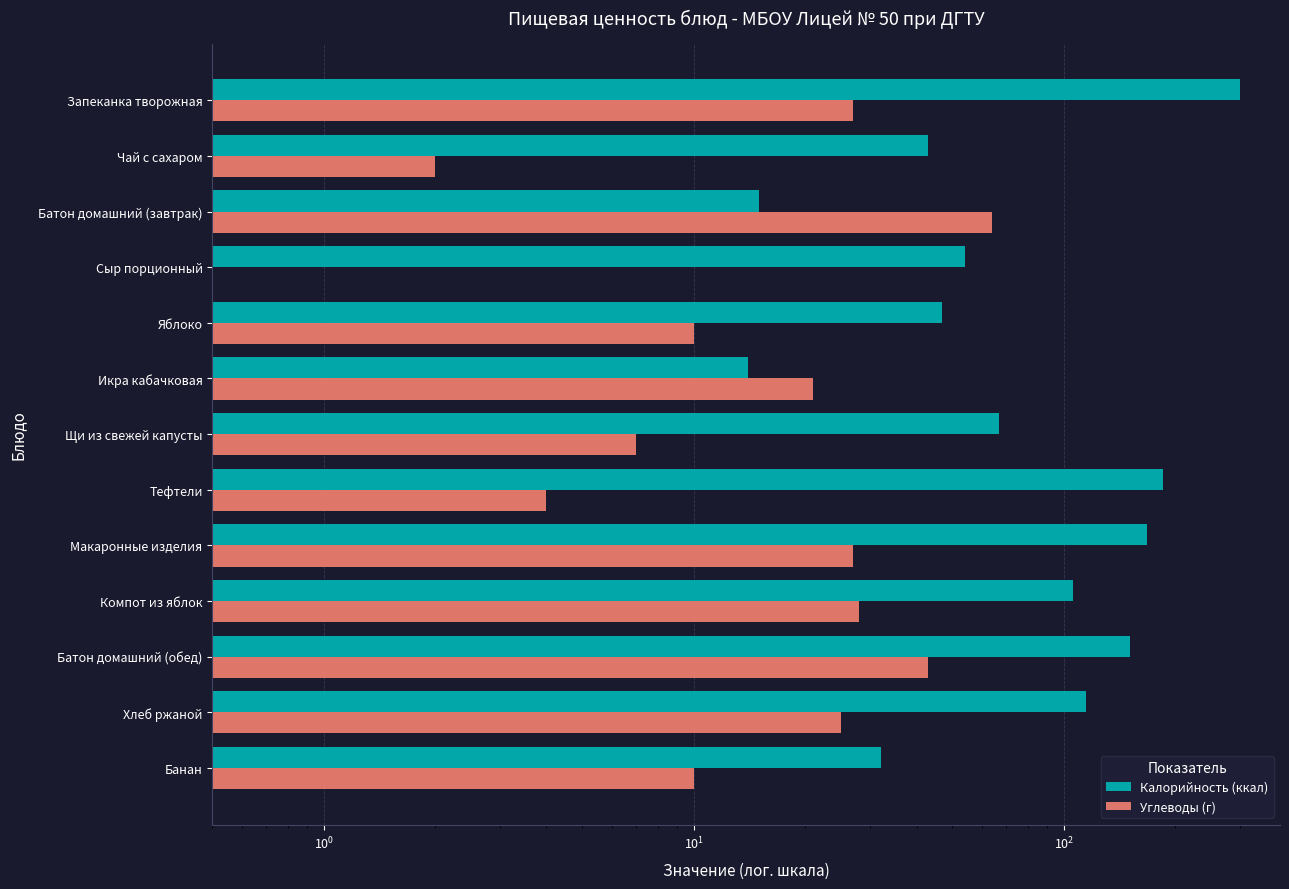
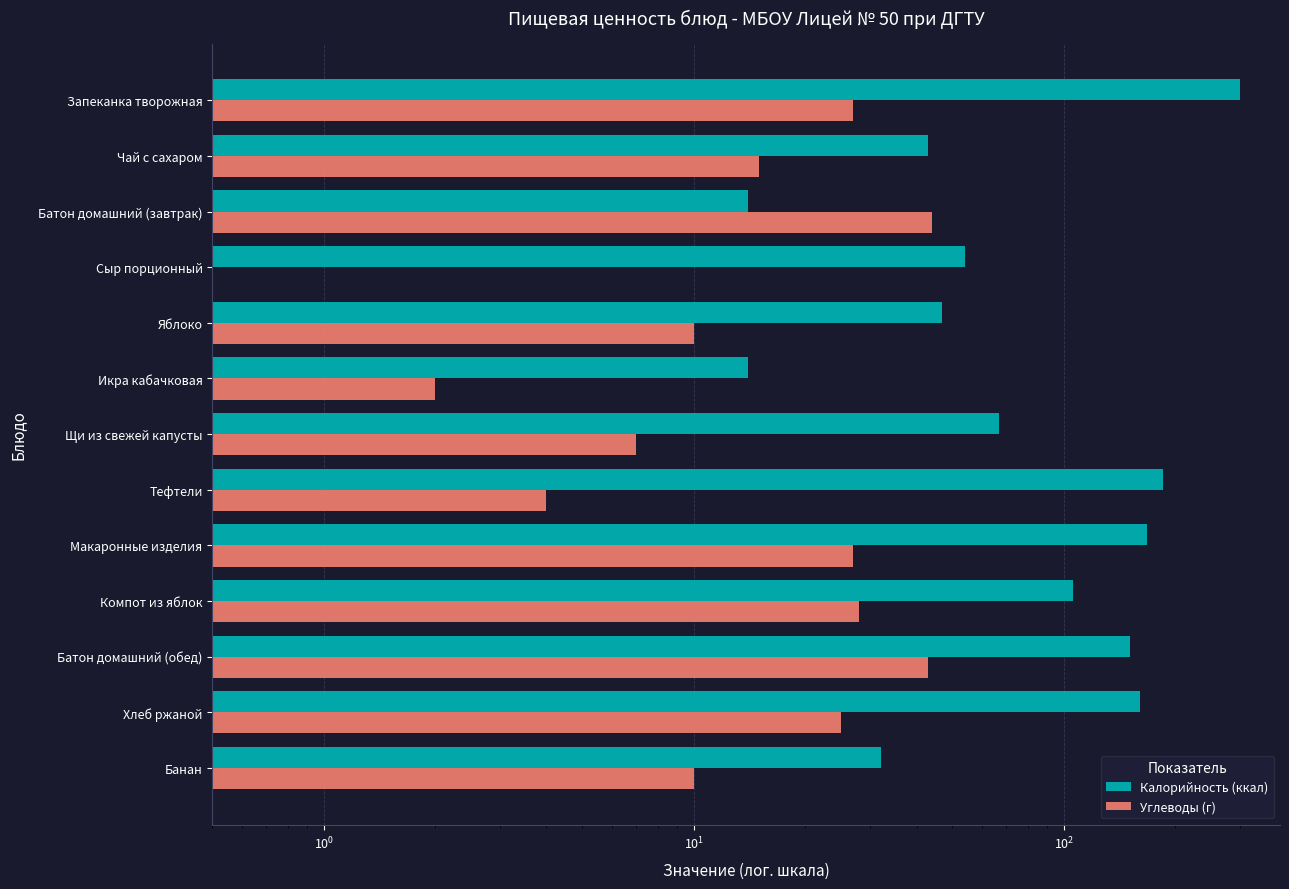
Углеводы (г), Чай с сахаром: 2 -> 15
Калорийность (ккал), Батон домашний (завтрак): 15 -> 14
Углеводы (г), Батон домашний (завтрак): 64 -> 44
Углеводы (г), Икра кабачковая: 21 -> 2
Калорийность (ккал), Хлеб ржаной: 115 -> 160
